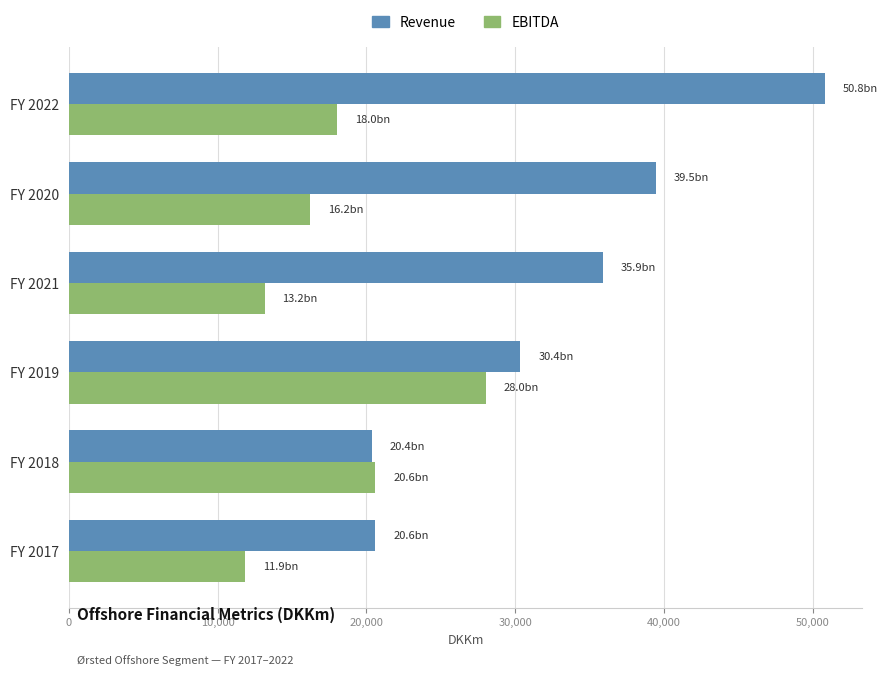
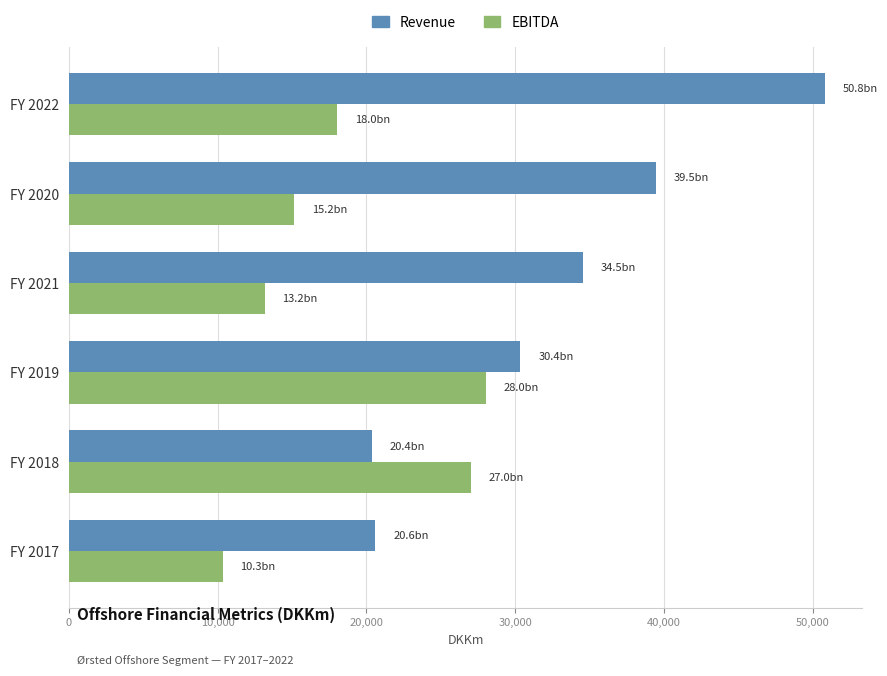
EBITDA, FY 2020: 16.2 -> 15.2
Revenue, FY 2021: 35.9 -> 34.5
EBITDA, FY 2018: 20.6 -> 27.0
EBITDA, FY 2017: 11.9 -> 10.3
